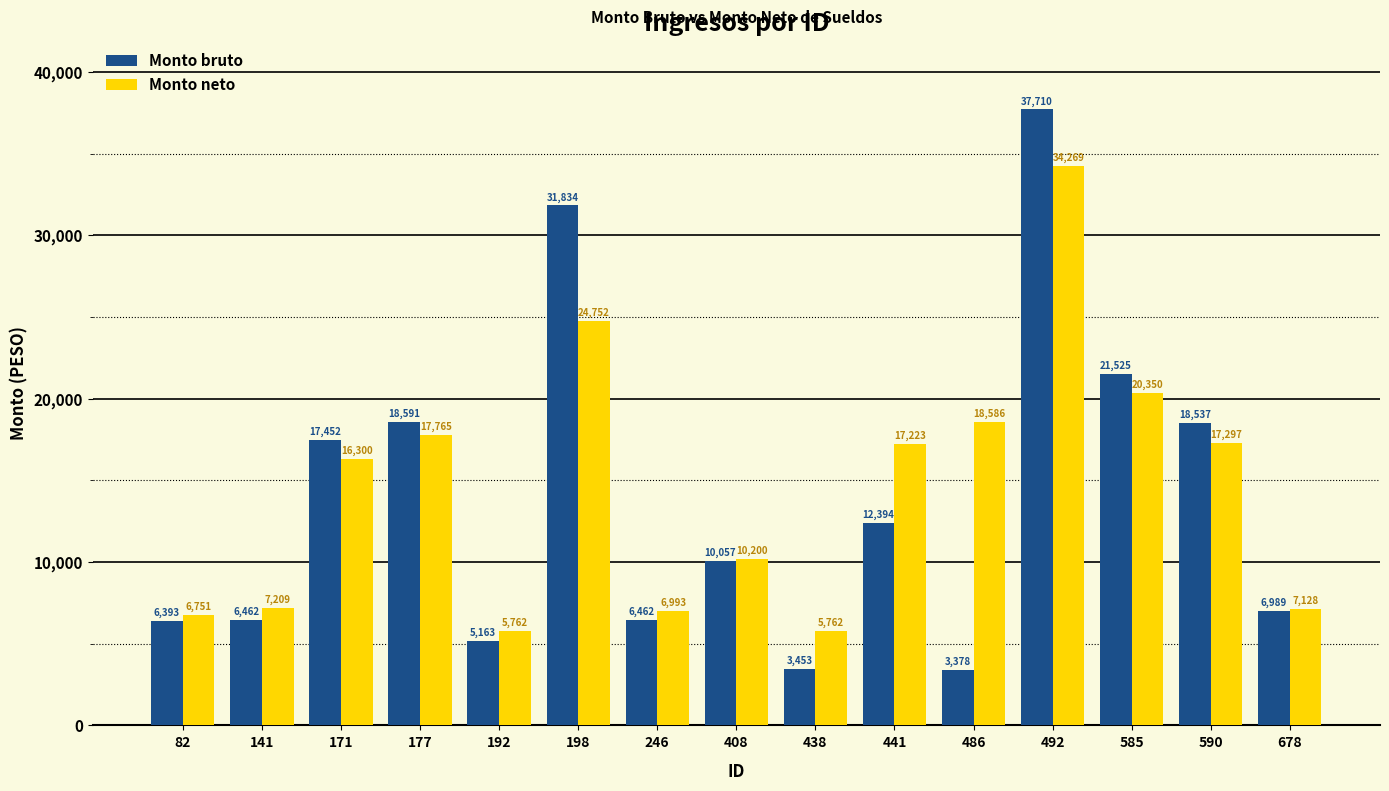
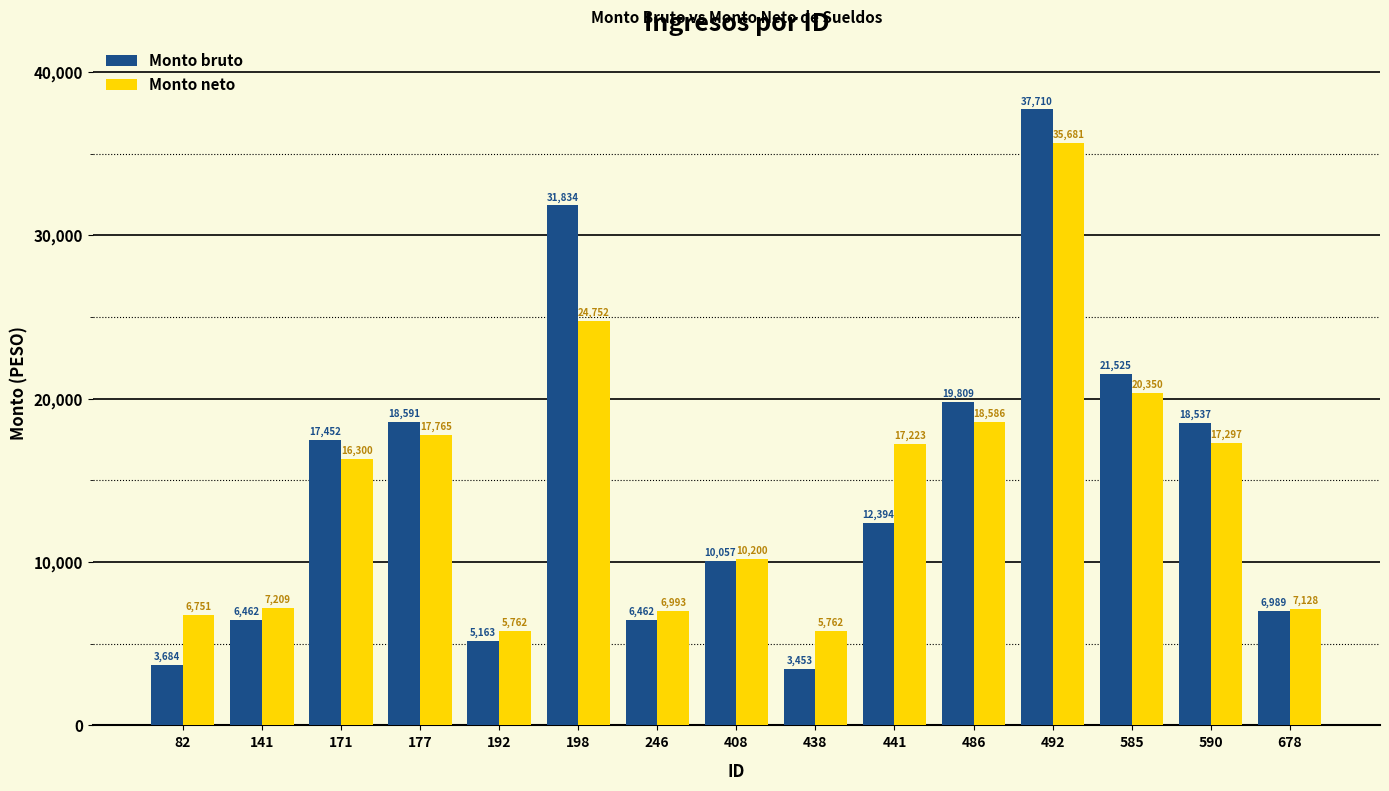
Monto bruto, 82: 6,393 -> 3,684
Monto bruto, 486: 3,378 -> 19,809
Monto neto, 492: 34,269 -> 35,681
